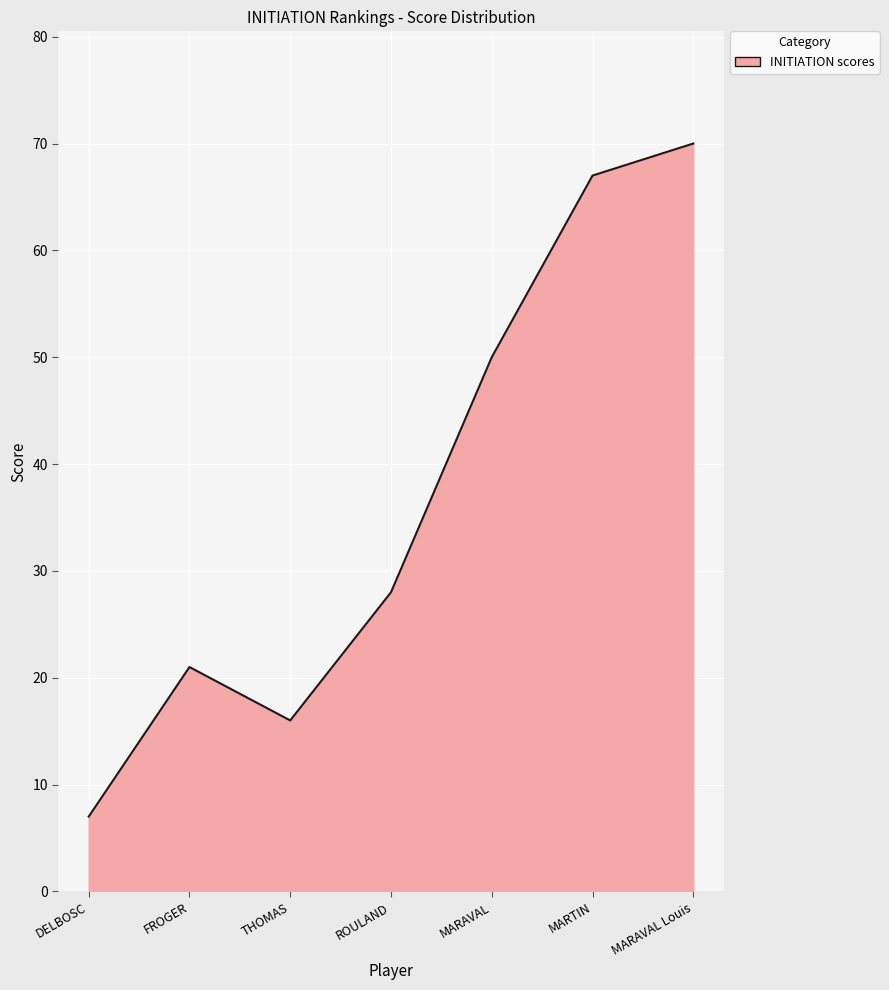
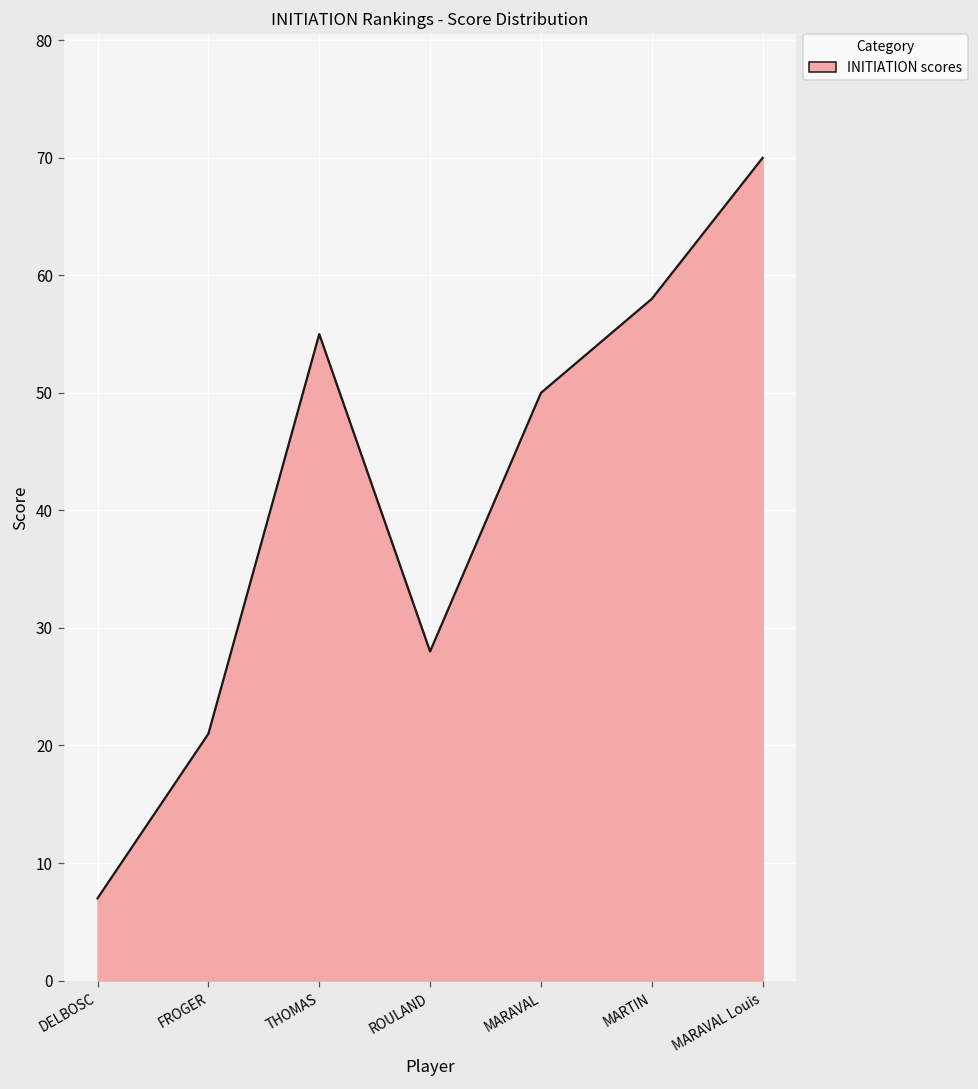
THOMAS: 16 -> 55
MARTIN: 67 -> 58
